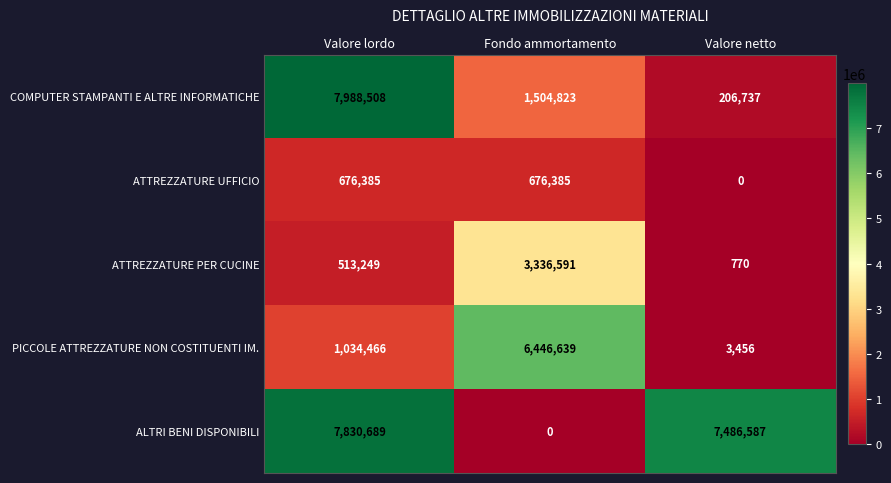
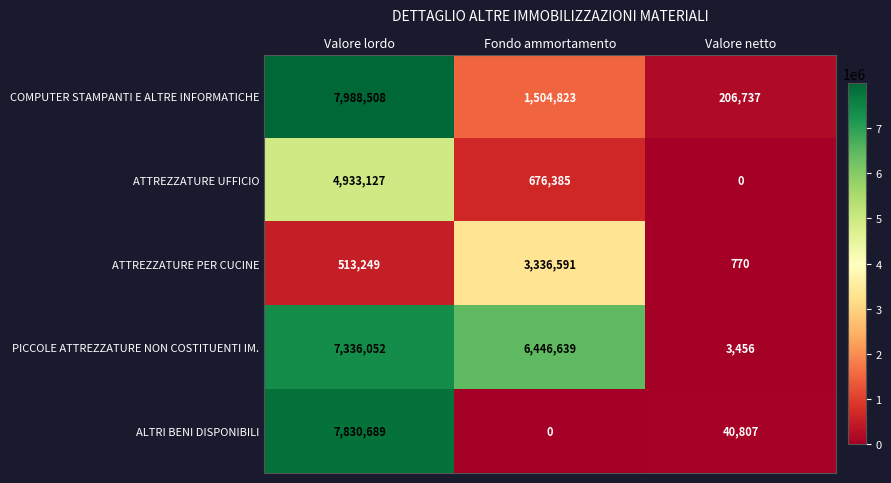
ATTREZZATURE UFFICIO, Valore lordo: 676,385 -> 4,933,127
PICCOLE ATTREZZATURE NON COSTITUENTI IM., Valore lordo: 1,034,466 -> 7,336,052
ALTRI BENI DISPONIBILI, Valore netto: 7,486,587 -> 40,807
